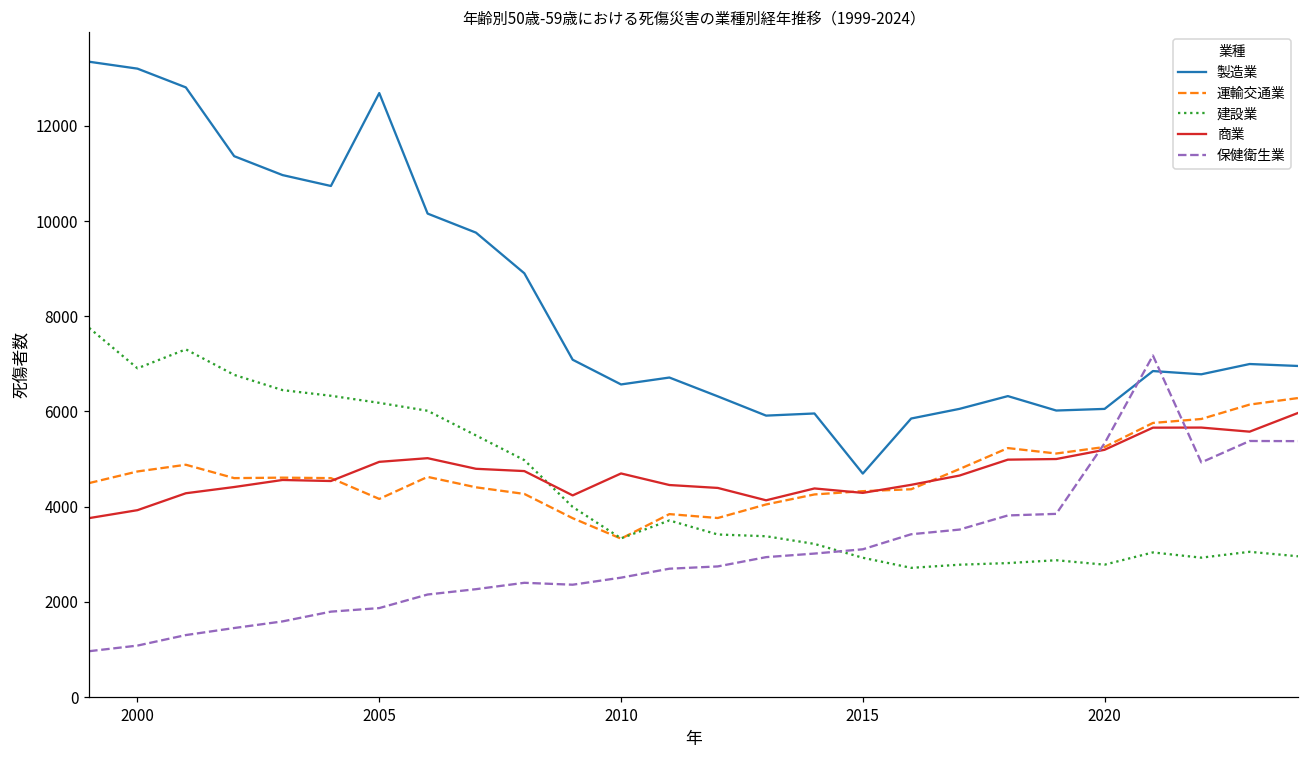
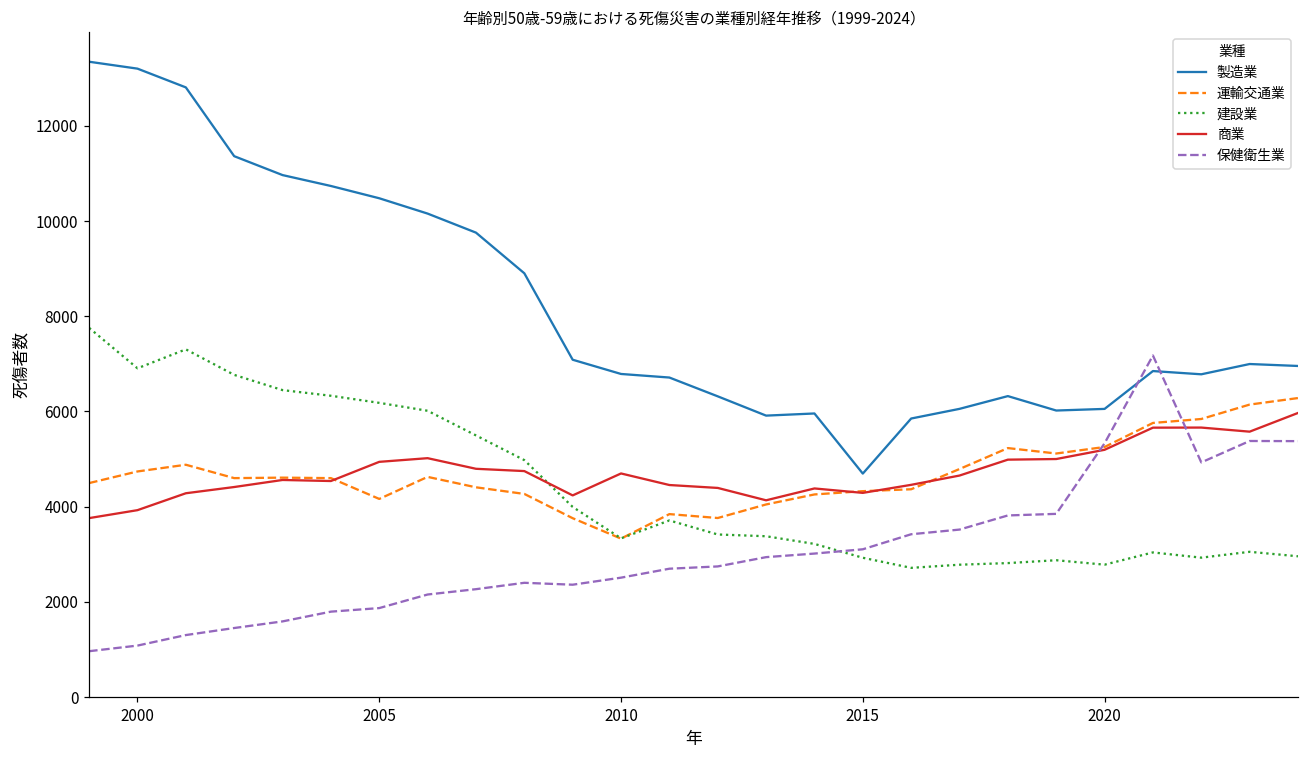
製造業, 2005: 12700 -> 10500
製造業, 2010: 6600 -> 6800
